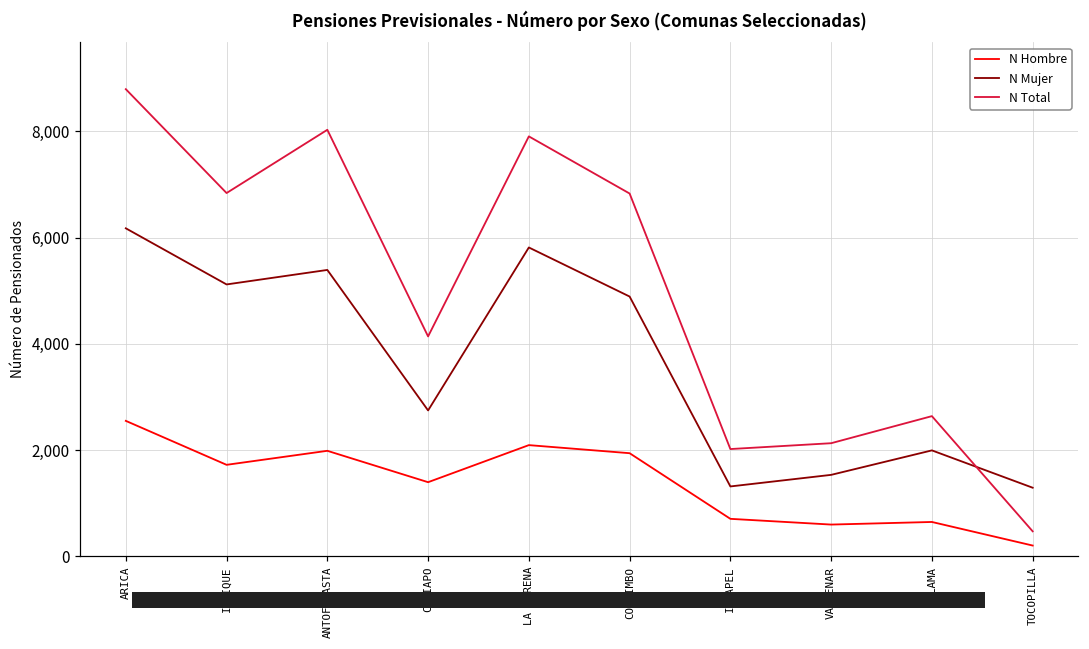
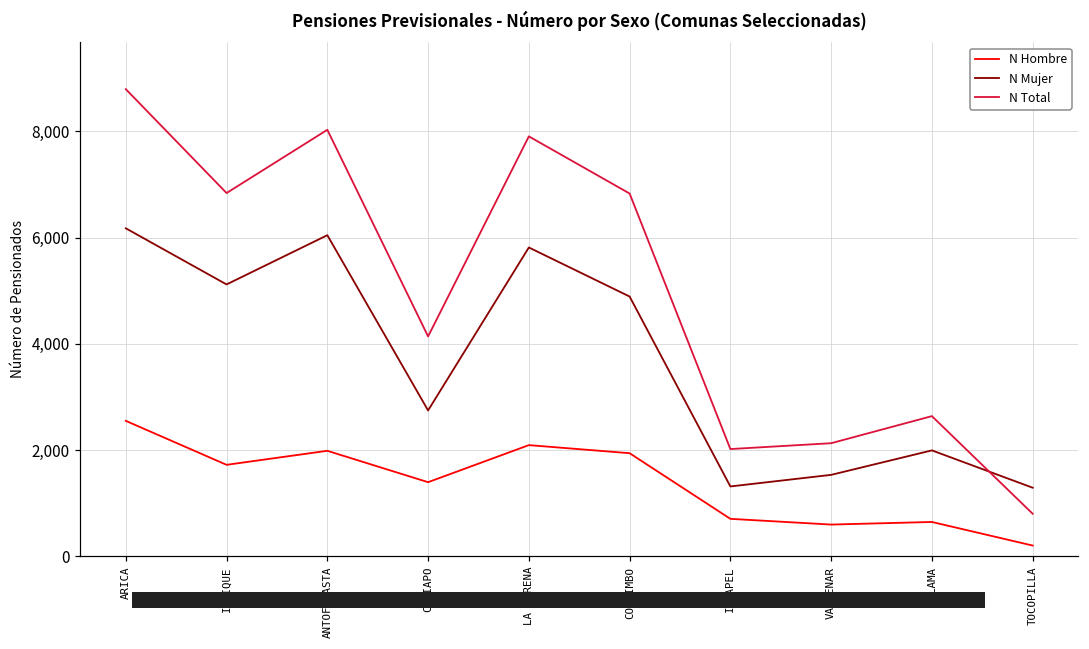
N Mujer, ANTOFAGASTA: 5,400 -> 6,000
N Total, TOCOPILLA: 500 -> 800
